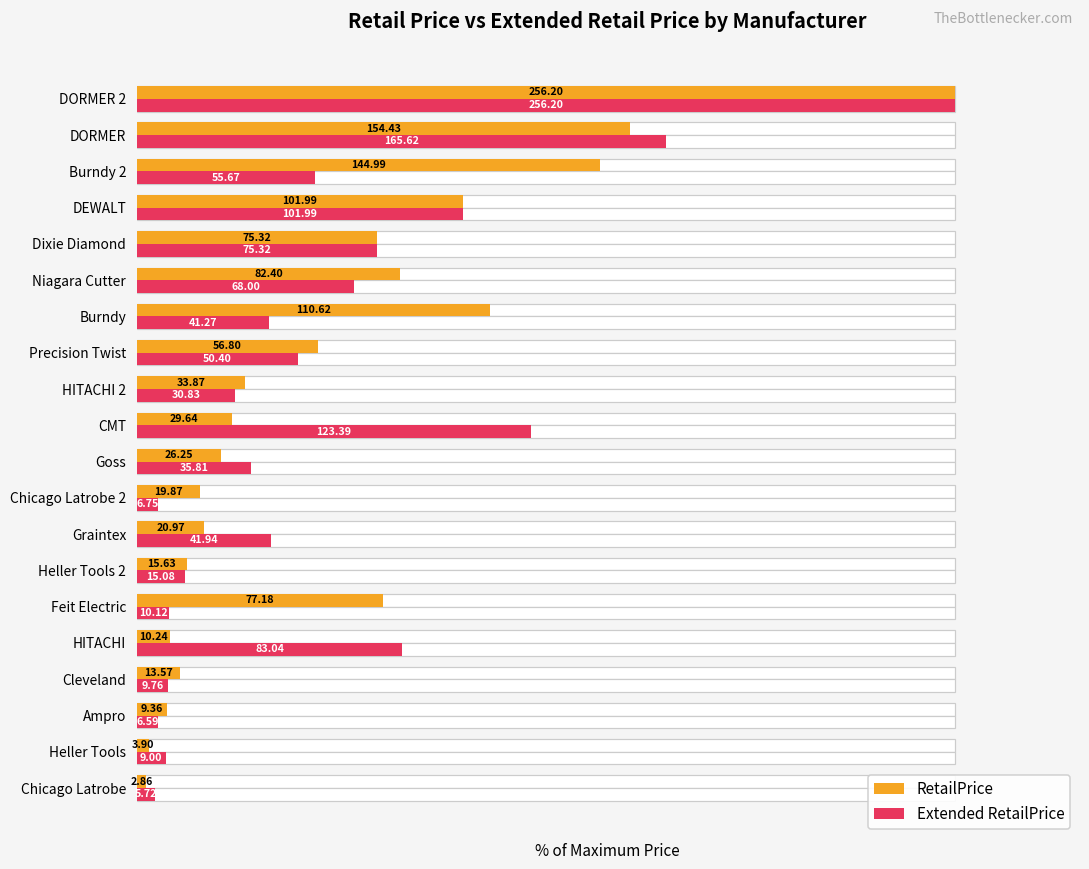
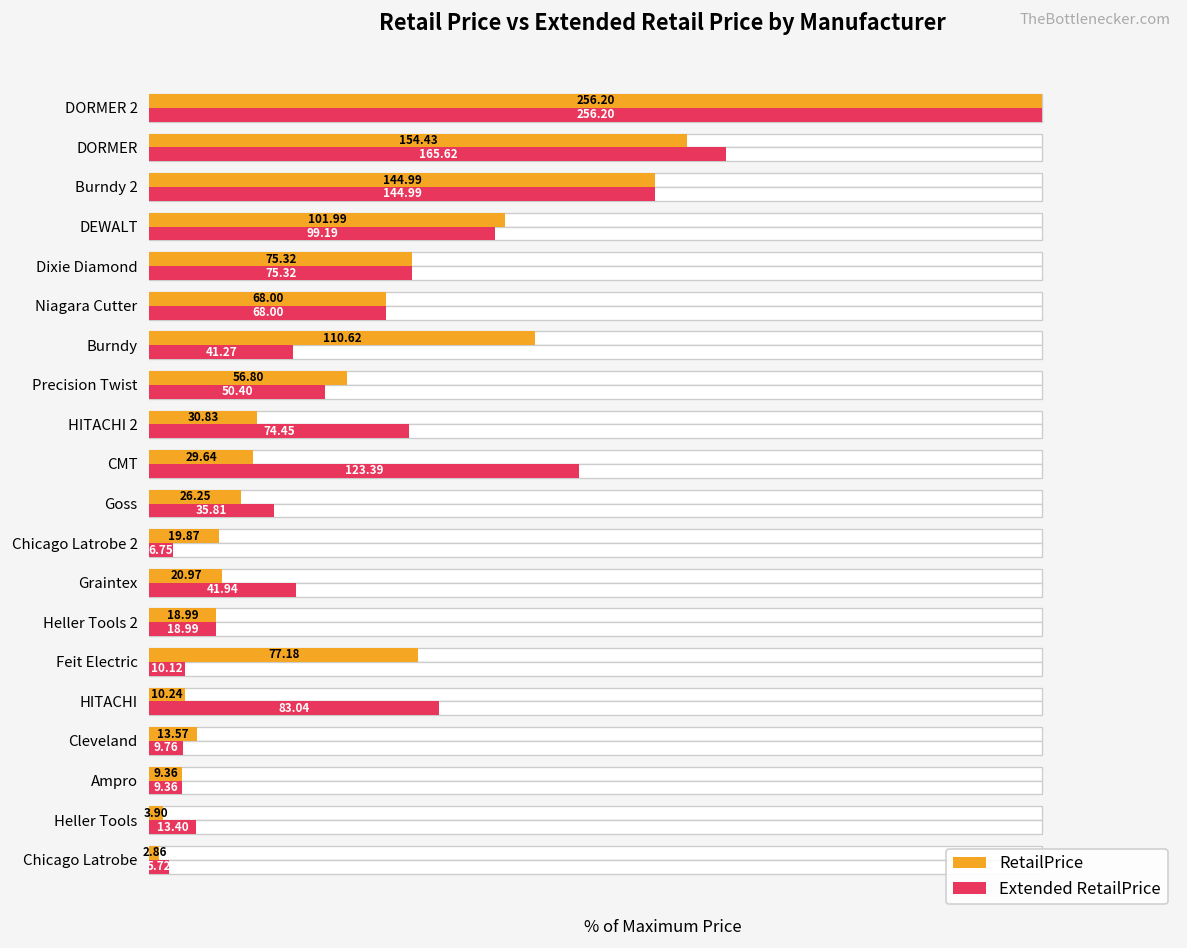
Extended RetailPrice, Burndy 2: 55.67 -> 144.99
Extended RetailPrice, DEWALT: 101.99 -> 99.19
RetailPrice, Niagara Cutter: 82.40 -> 68.00
RetailPrice, HITACHI 2: 33.87 -> 30.83
Extended RetailPrice, HITACHI 2: 30.83 -> 74.45
RetailPrice, Heller Tools 2: 15.63 -> 18.99
Extended RetailPrice, Heller Tools 2: 15.08 -> 18.99
Extended RetailPrice, Ampro: 6.59 -> 9.36
Extended RetailPrice, Heller Tools: 9.00 -> 13.40
